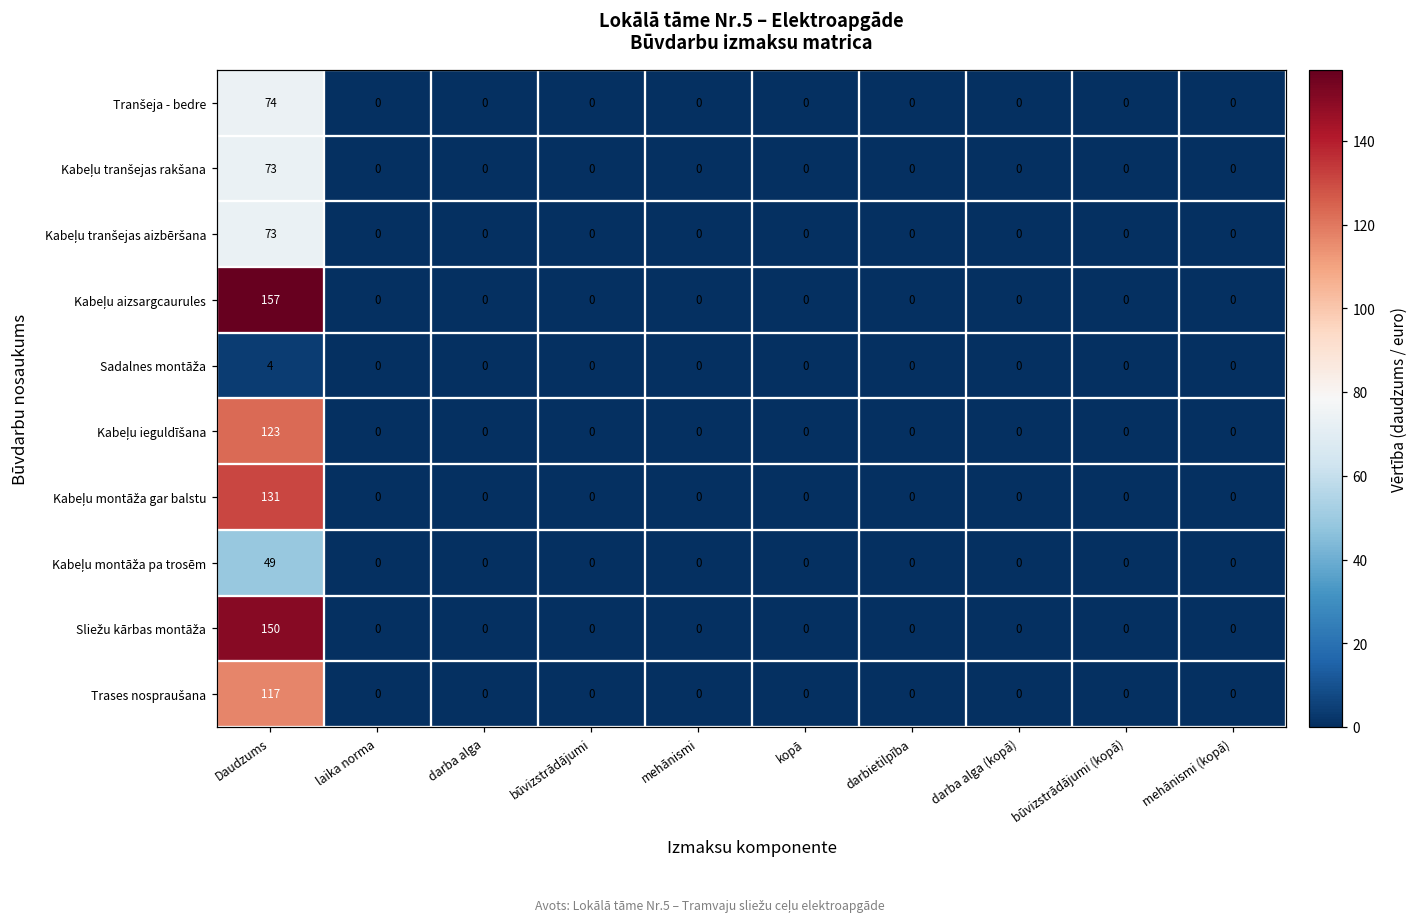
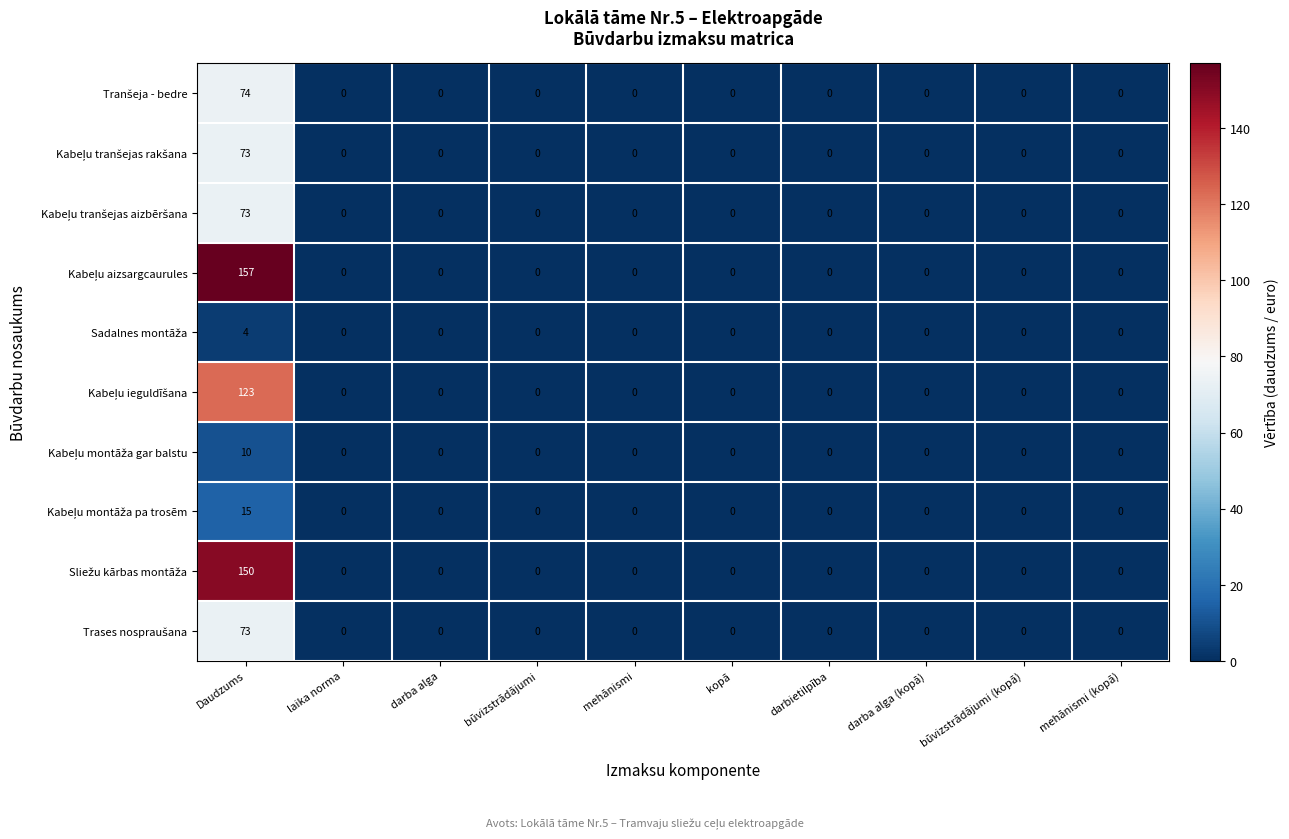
Kabeļu montāža gar balstu, Daudzums: 131 -> 10
Kabeļu montāža pa trosēm, Daudzums: 49 -> 15
Trases nospraušana, Daudzums: 117 -> 73
